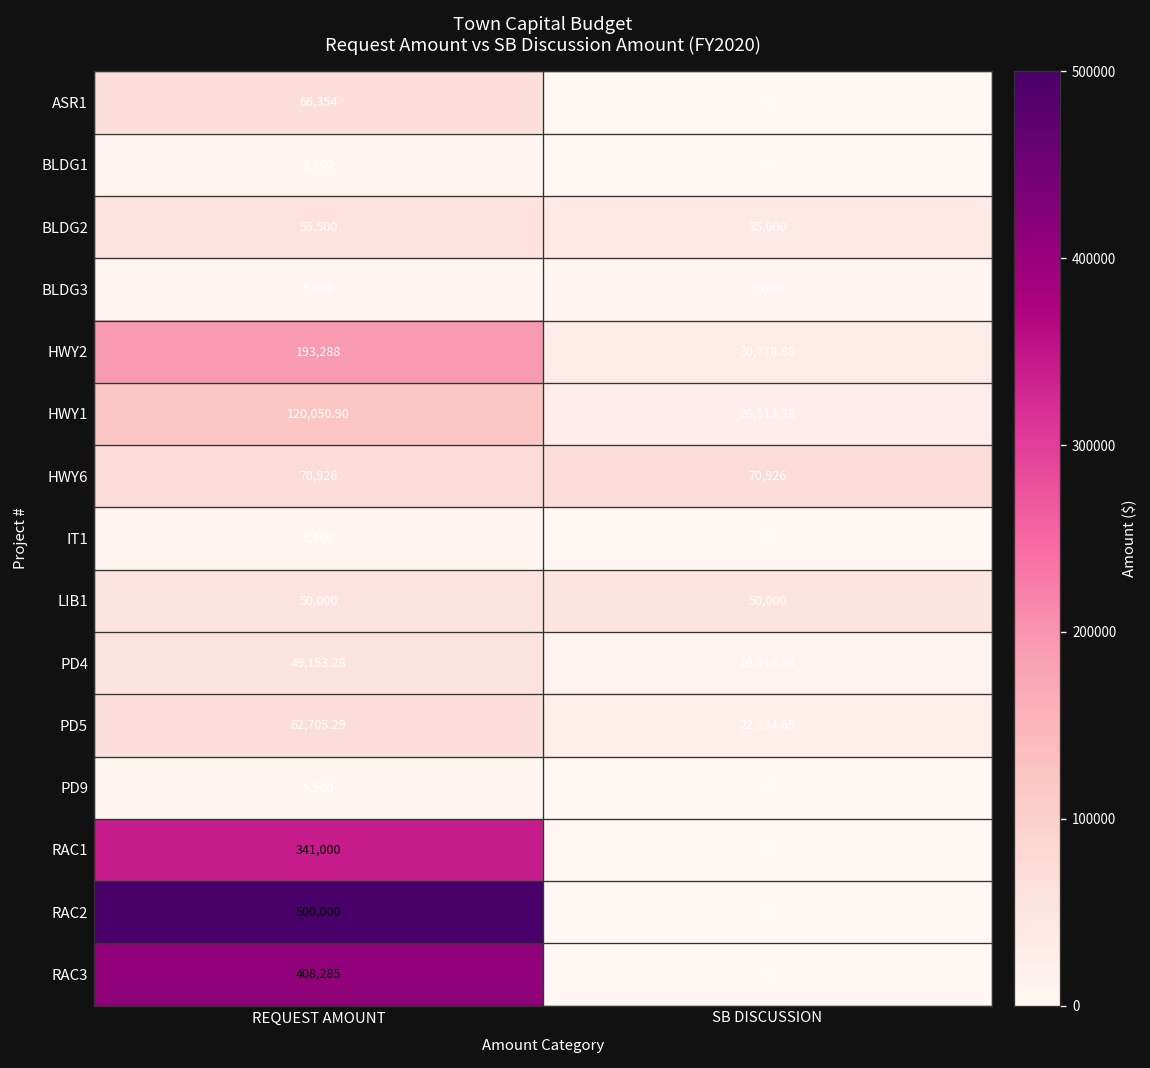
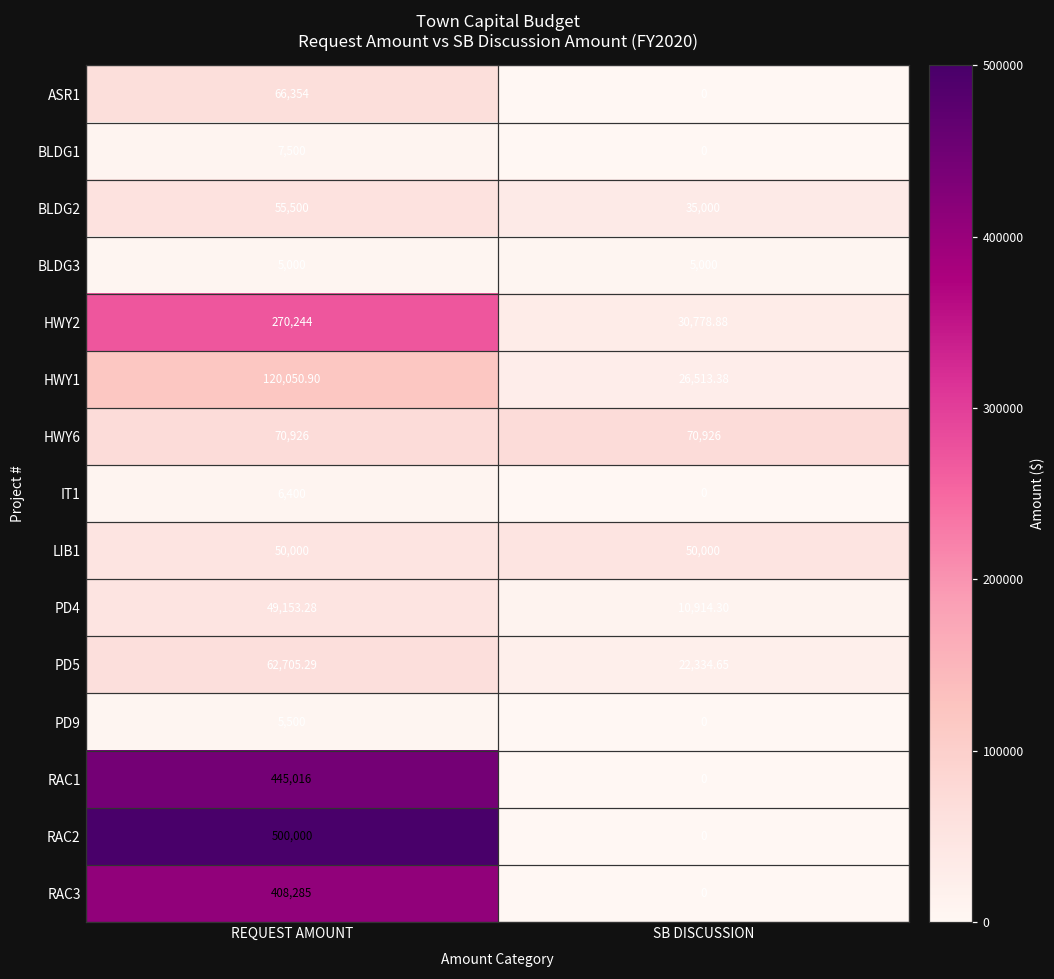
HWY2, REQUEST AMOUNT: 193,288 -> 270,244
RAC1, REQUEST AMOUNT: 341,000 -> 445,016
